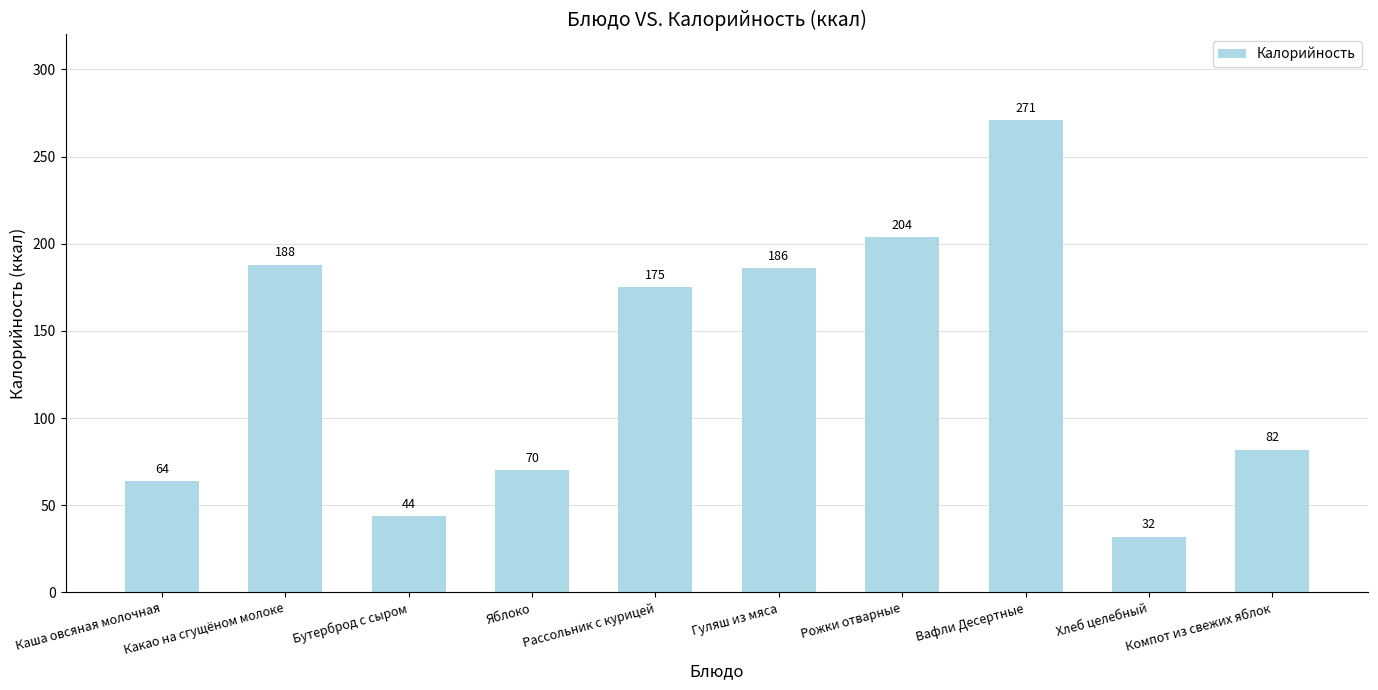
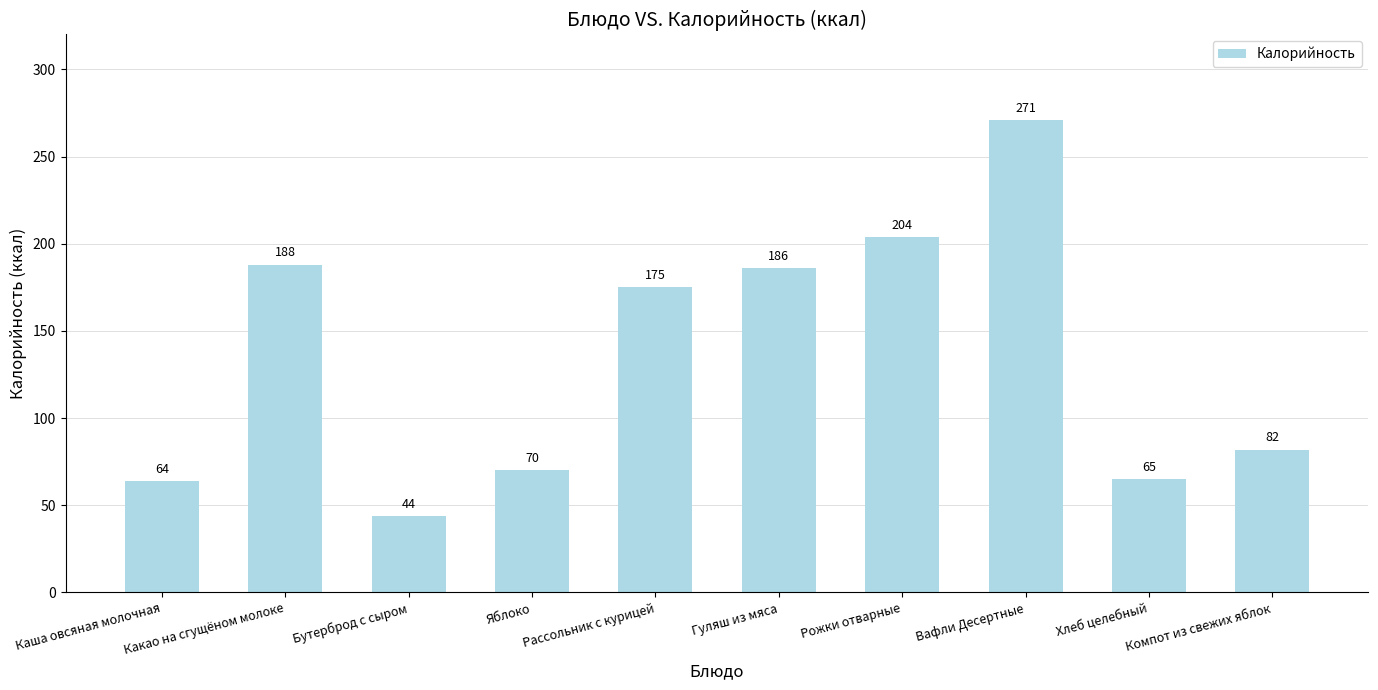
Хлеб целебный: 32 -> 65
